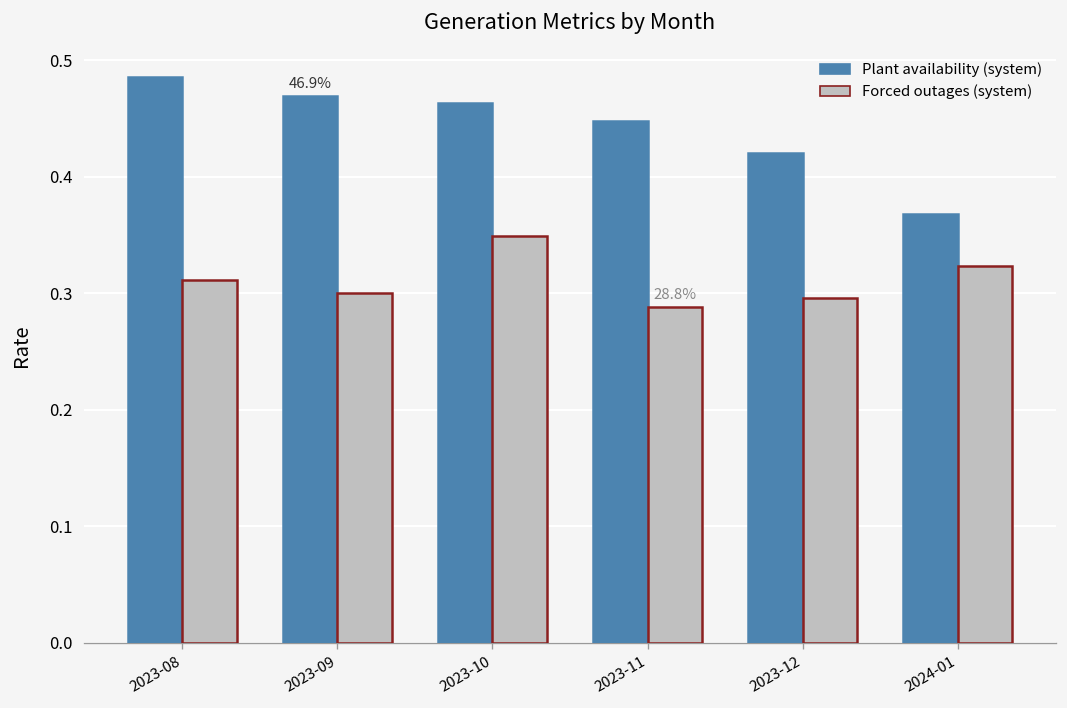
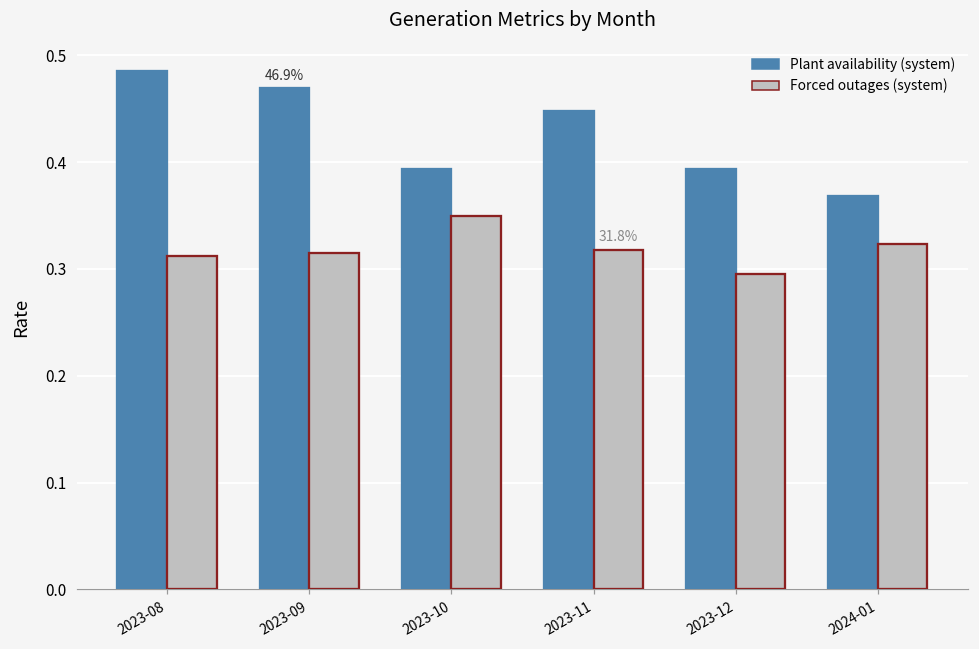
Forced outages (system), 2023-09: 0.30 -> 0.31
Plant availability (system), 2023-10: 0.46 -> 0.39
Forced outages (system), 2023-11: 28.8% -> 31.8%
Plant availability (system), 2023-12: 0.42 -> 0.39
